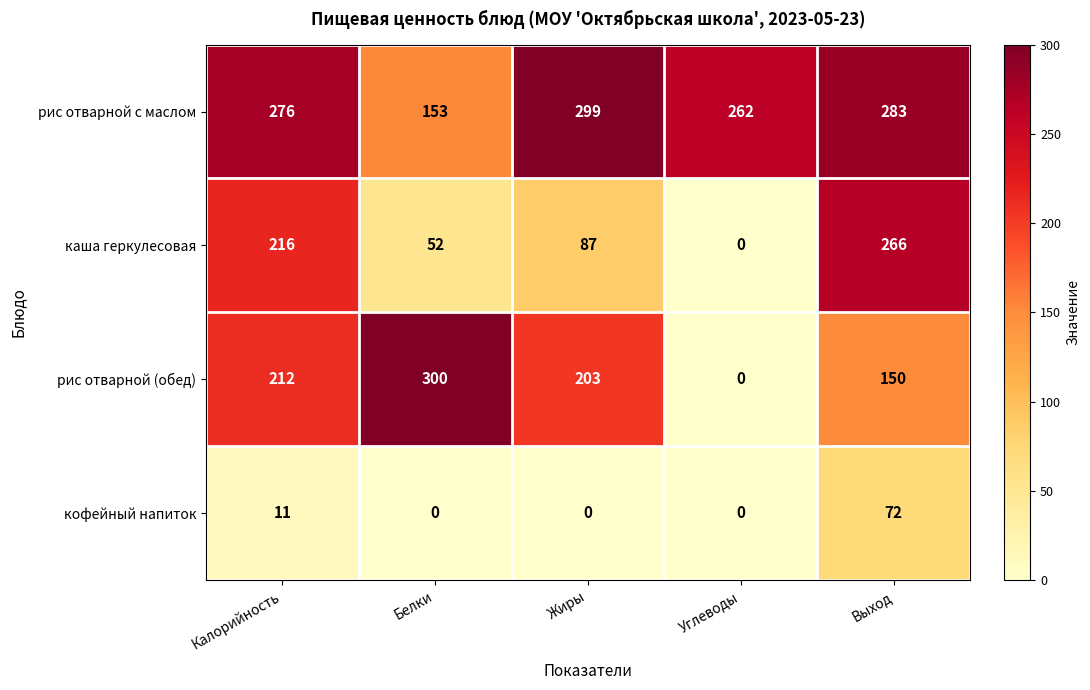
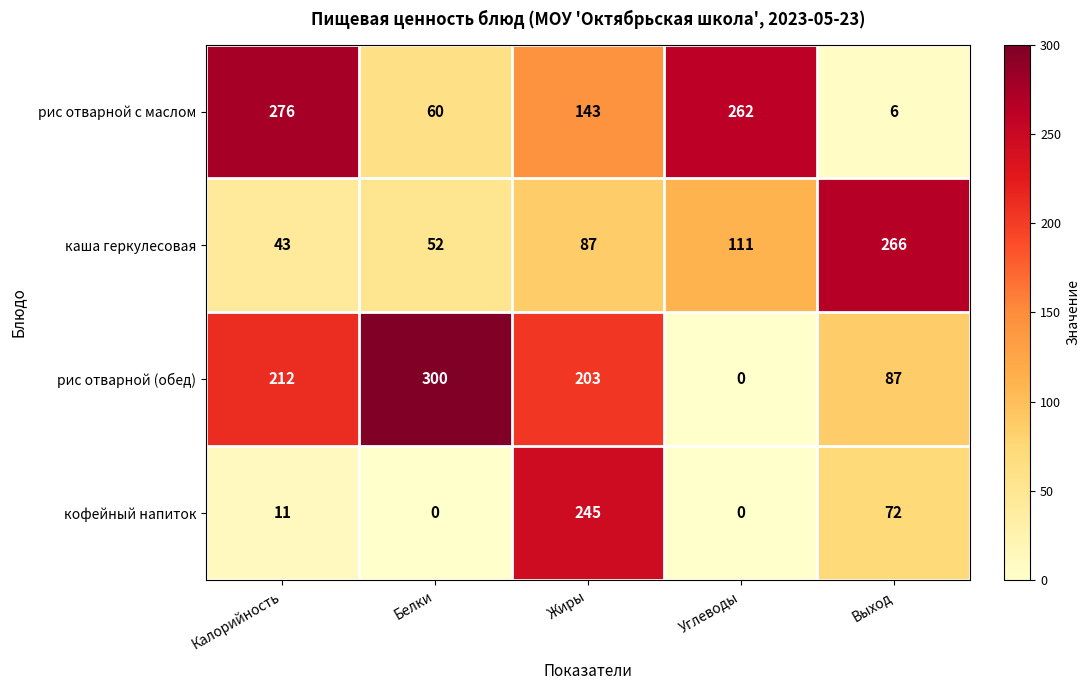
рис отварной с маслом, Белки: 153 -> 60
рис отварной с маслом, Жиры: 299 -> 143
рис отварной с маслом, Выход: 283 -> 6
каша геркулесовая, Калорийность: 216 -> 43
каша геркулесовая, Углеводы: 0 -> 111
рис отварной (обед), Выход: 150 -> 87
кофейный напиток, Жиры: 0 -> 245
